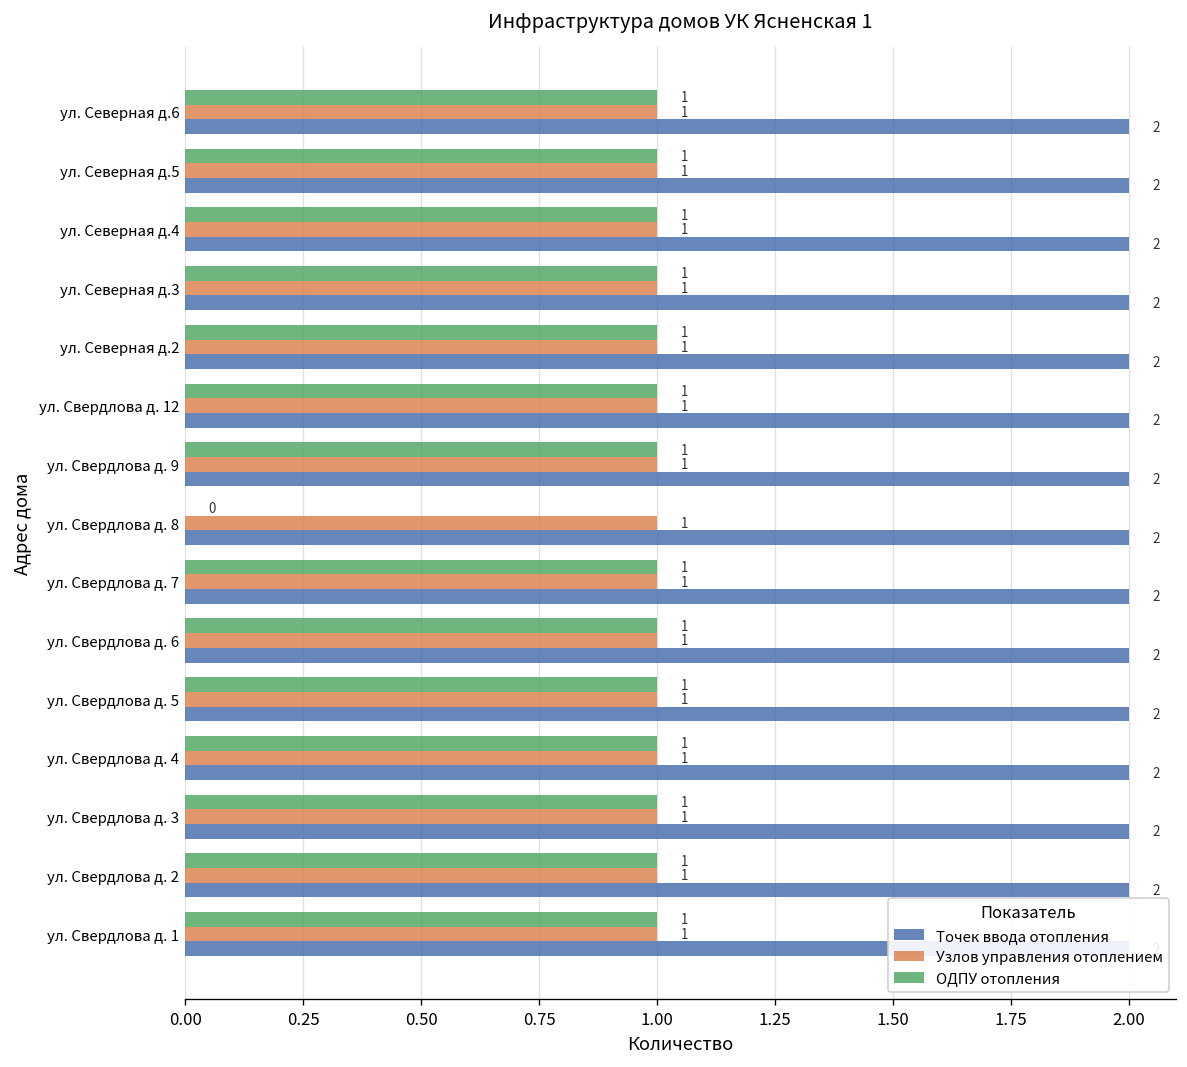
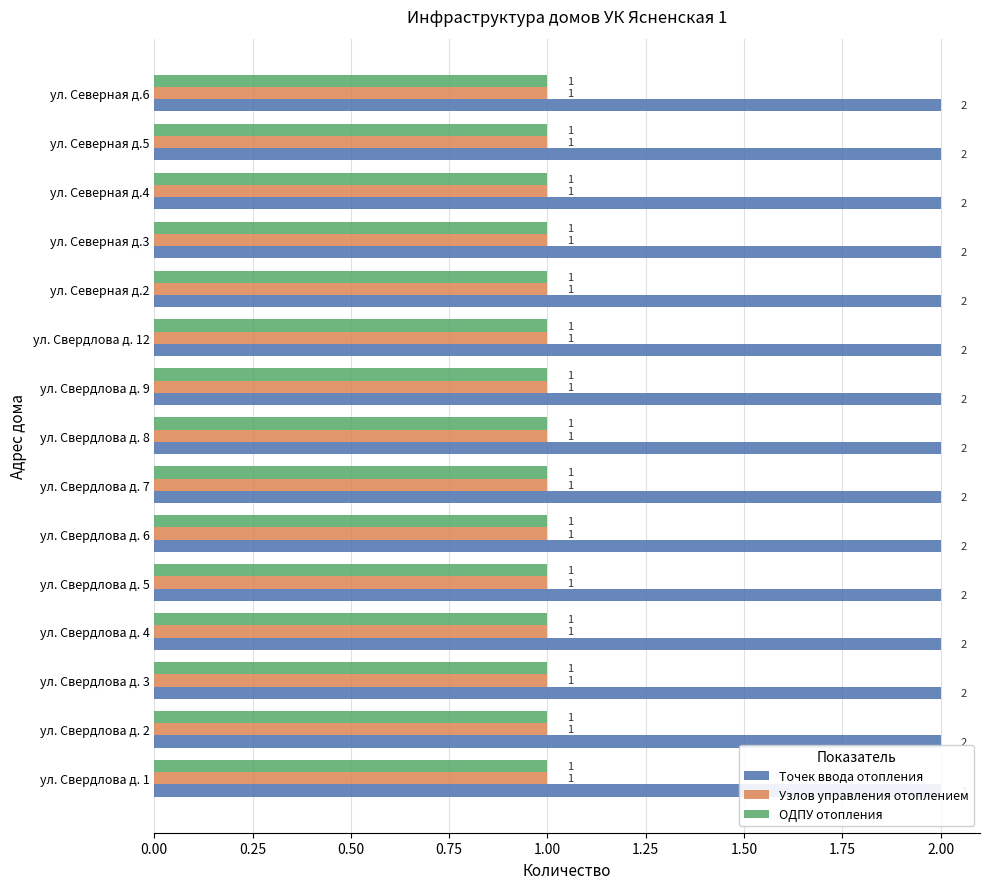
ОДПУ отопления, ул. Свердлова д. 8: 0 -> 1
